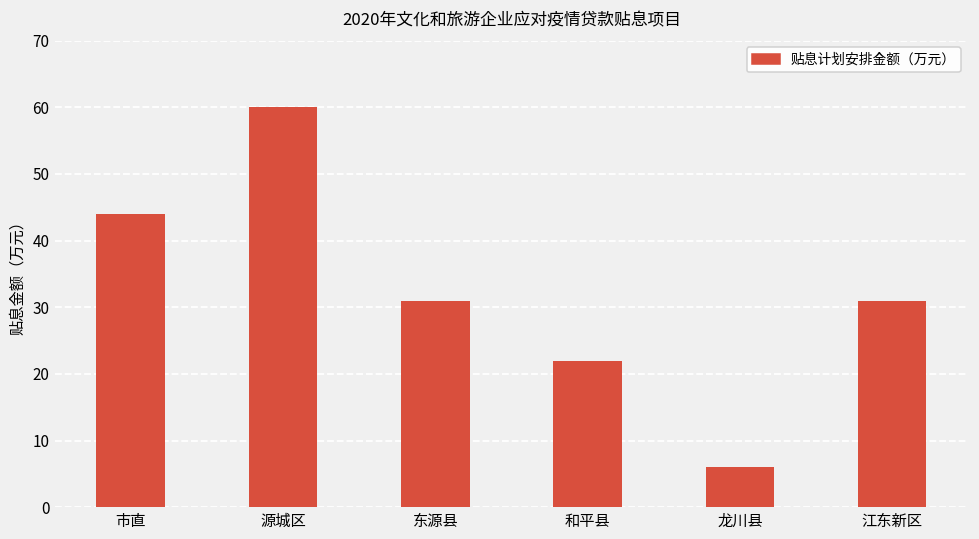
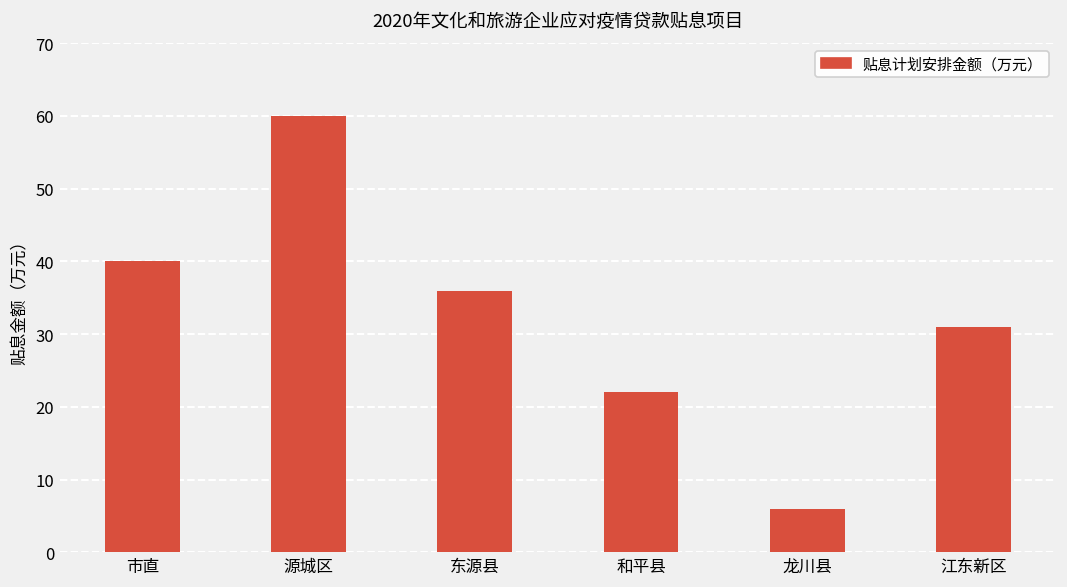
市直: 44 -> 40
东源县: 31 -> 36
